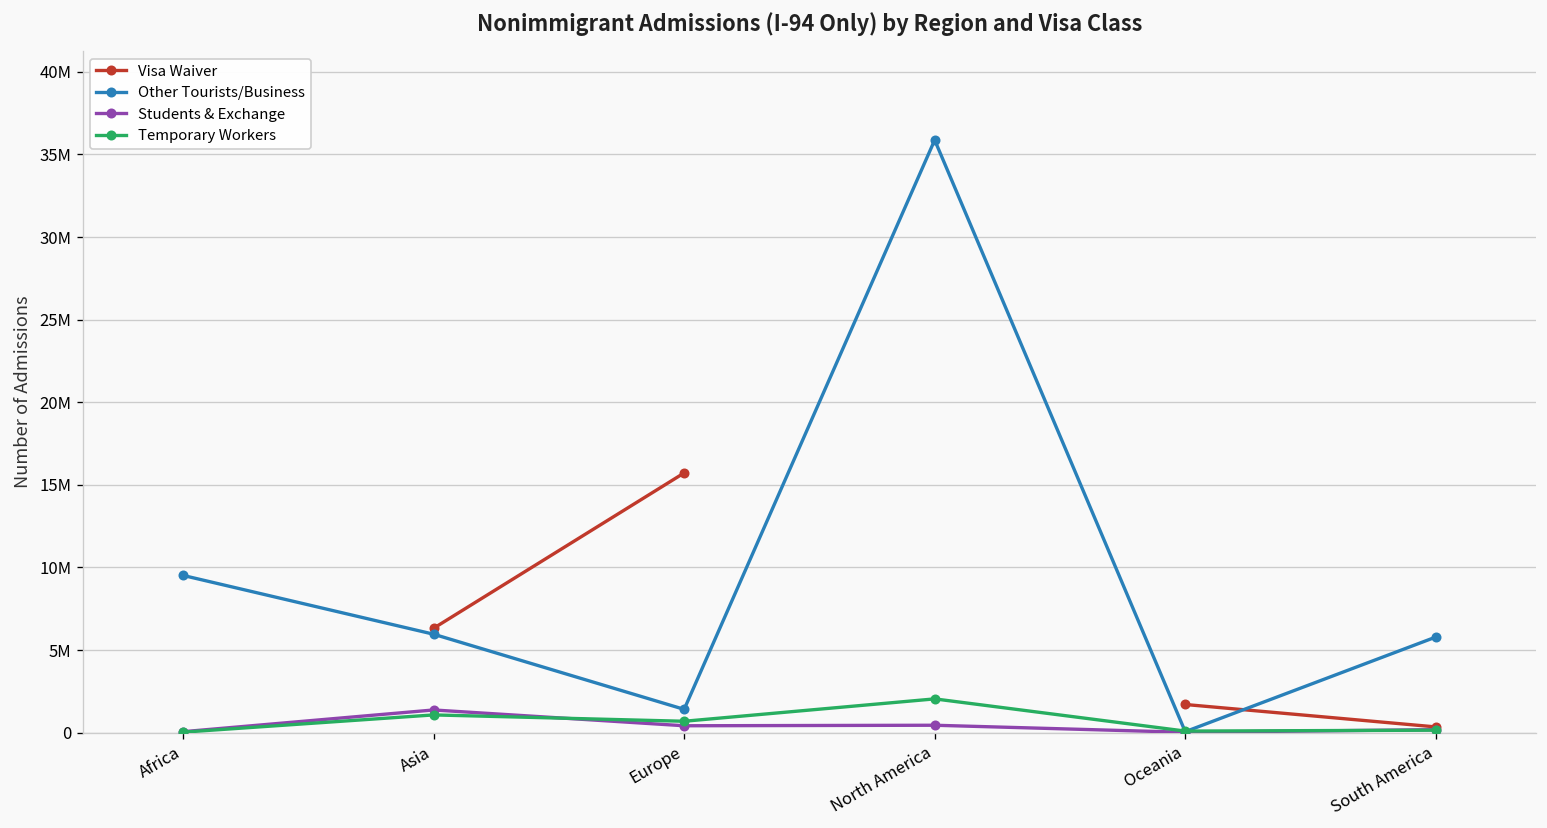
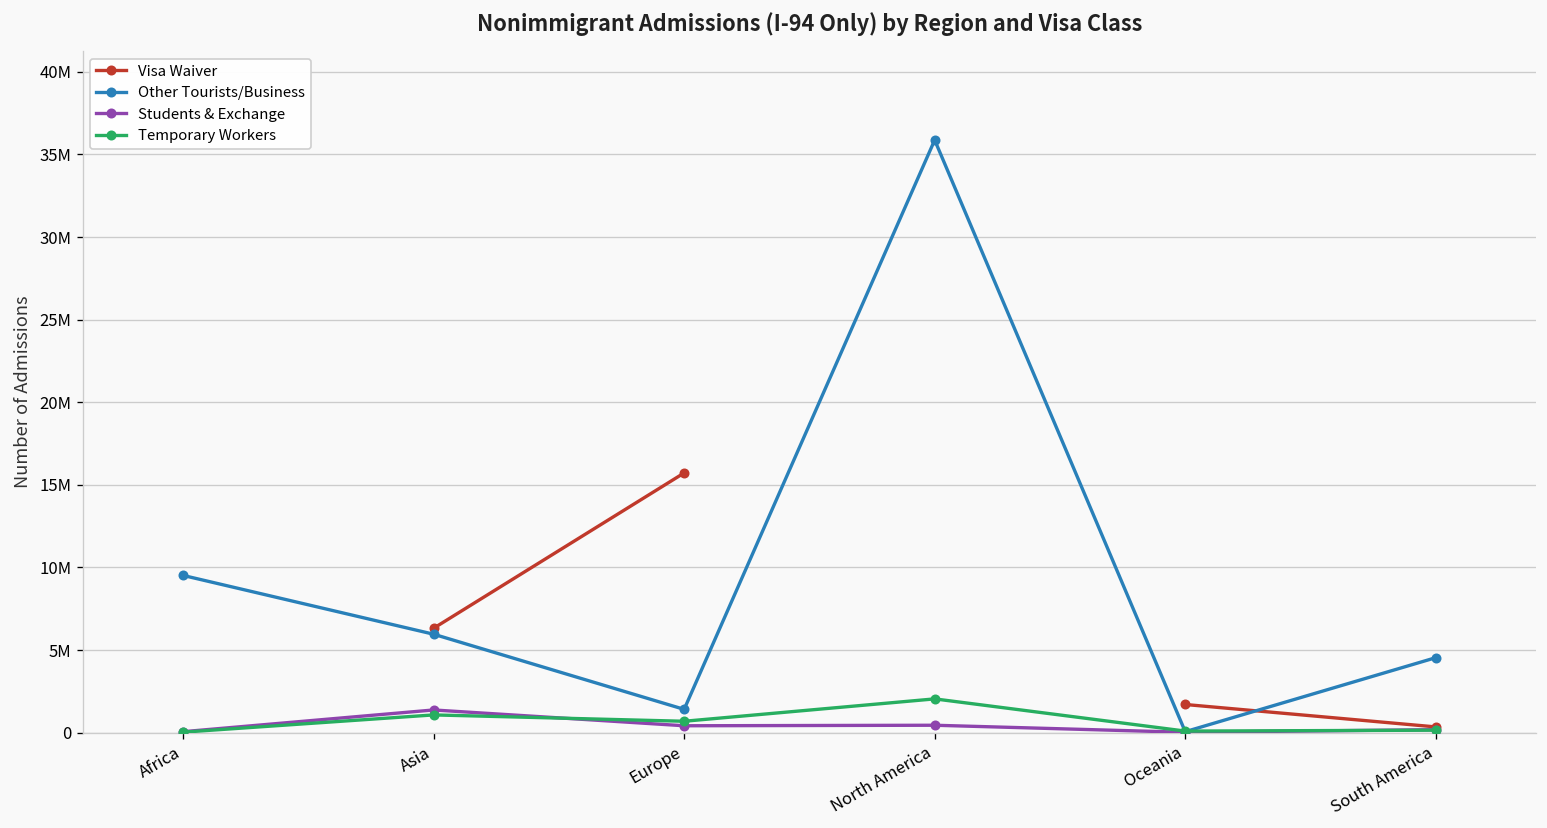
Other Tourists/Business, South America: 5800000 -> 4500000
